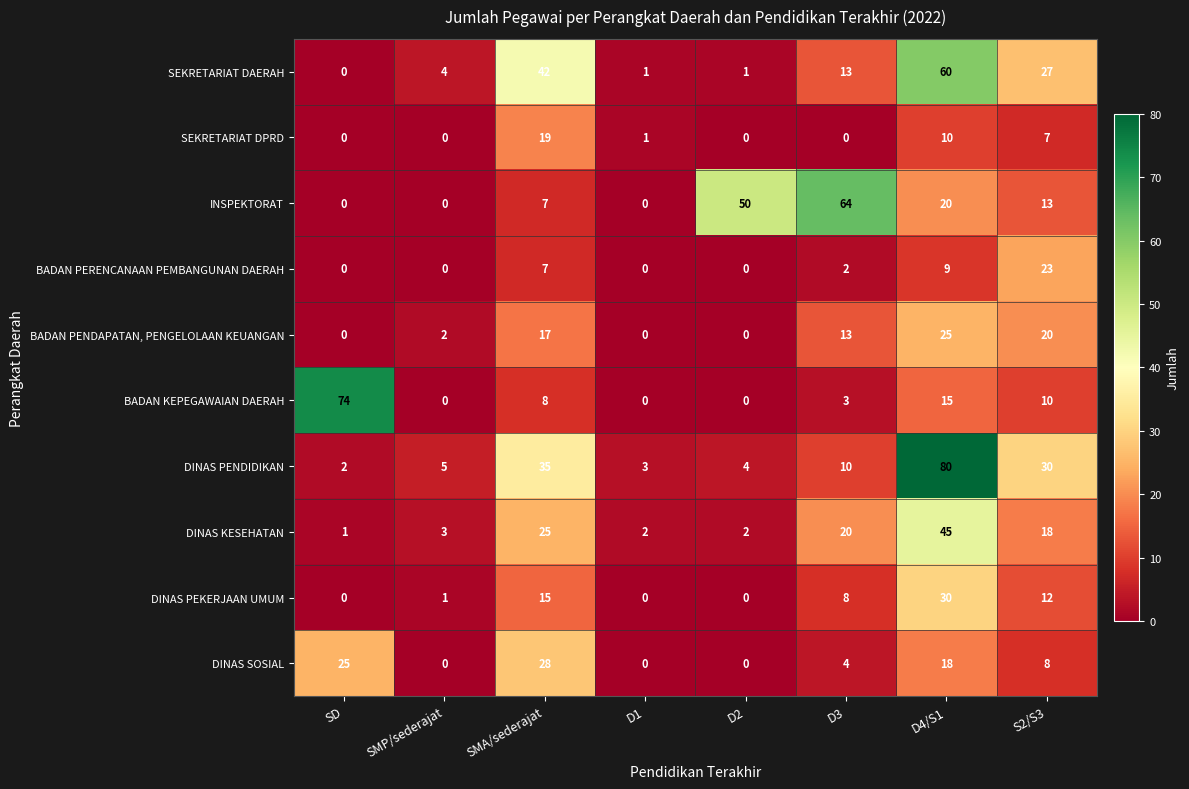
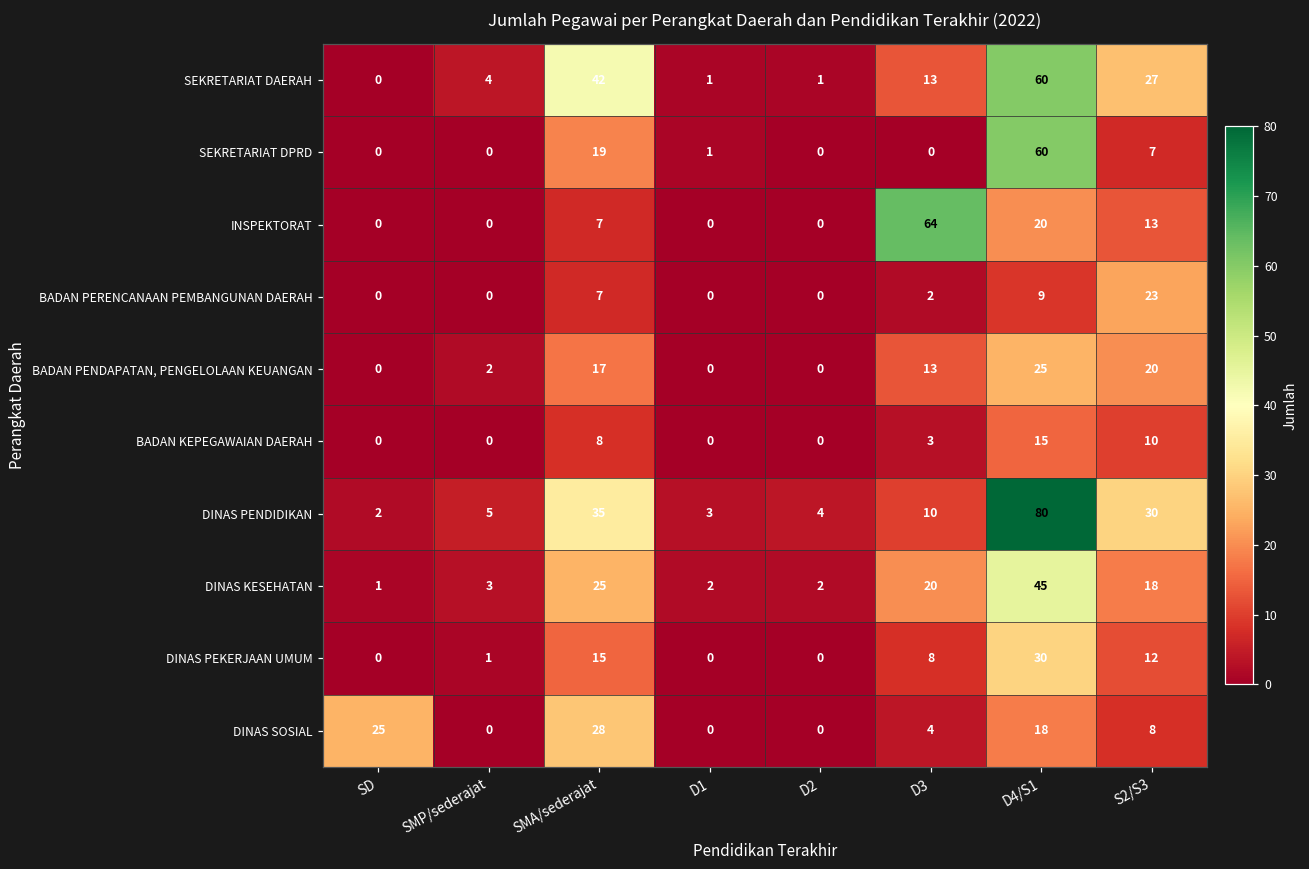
SEKRETARIAT DPRD, D4/S1: 10 -> 60
INSPEKTORAT, D2: 50 -> 0
BADAN KEPEGAWAIAN DAERAH, SD: 74 -> 0
